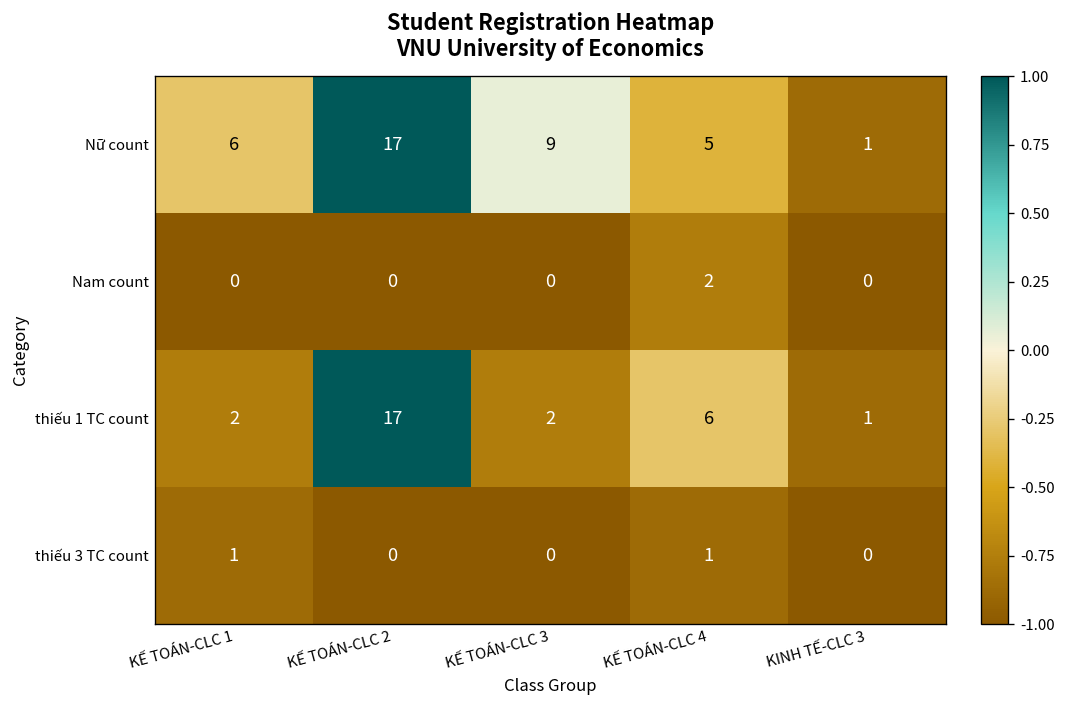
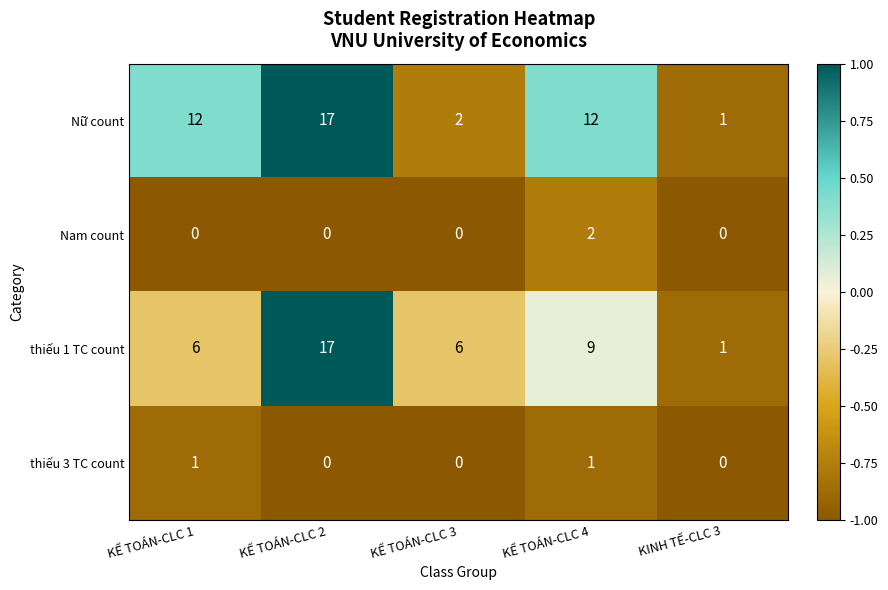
Nữ count, KẾ TOÁN-CLC 1: 6 -> 12
Nữ count, KẾ TOÁN-CLC 3: 9 -> 2
Nữ count, KẾ TOÁN-CLC 4: 5 -> 12
thiếu 1 TC count, KẾ TOÁN-CLC 1: 2 -> 6
thiếu 1 TC count, KẾ TOÁN-CLC 3: 2 -> 6
thiếu 1 TC count, KẾ TOÁN-CLC 4: 6 -> 9
